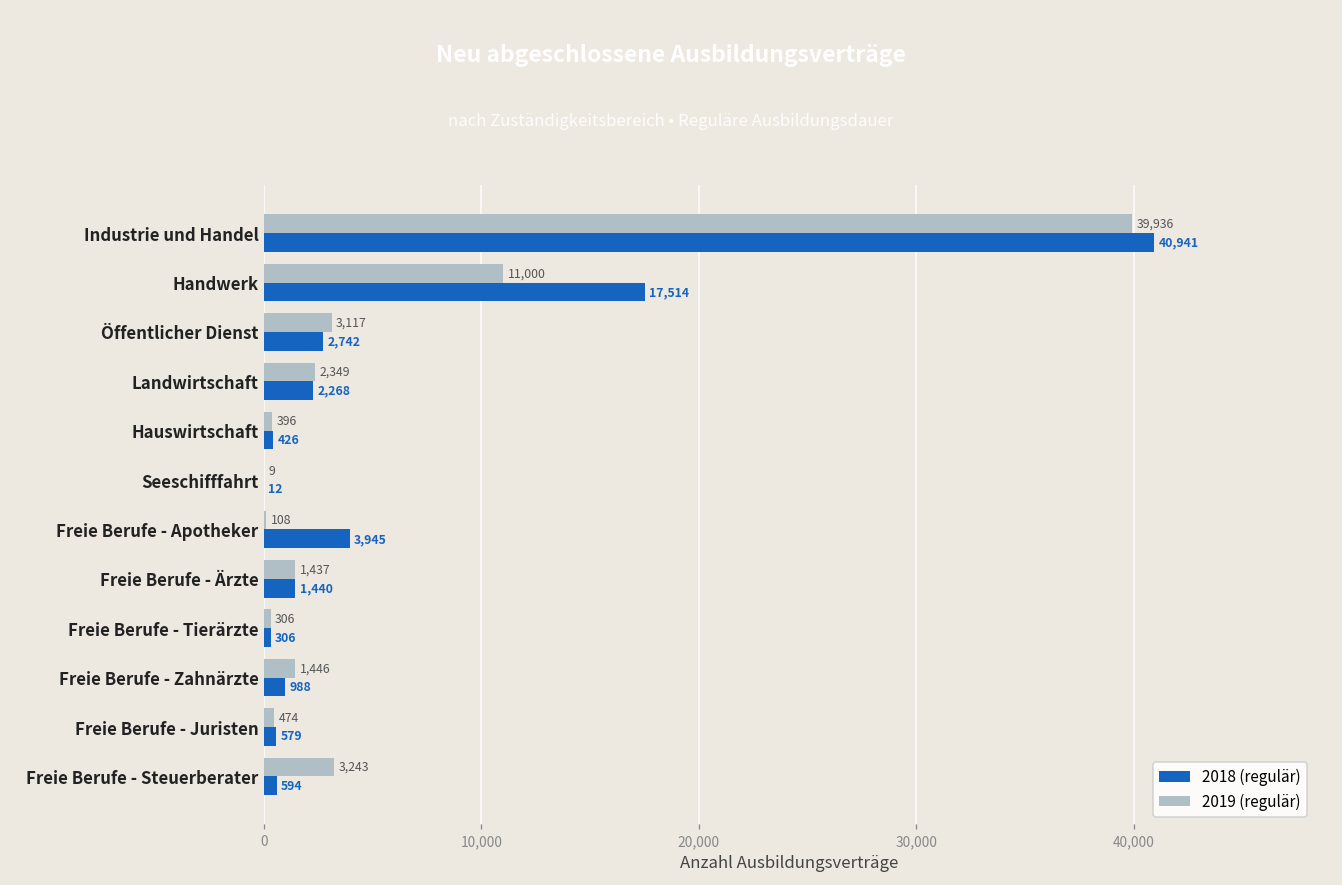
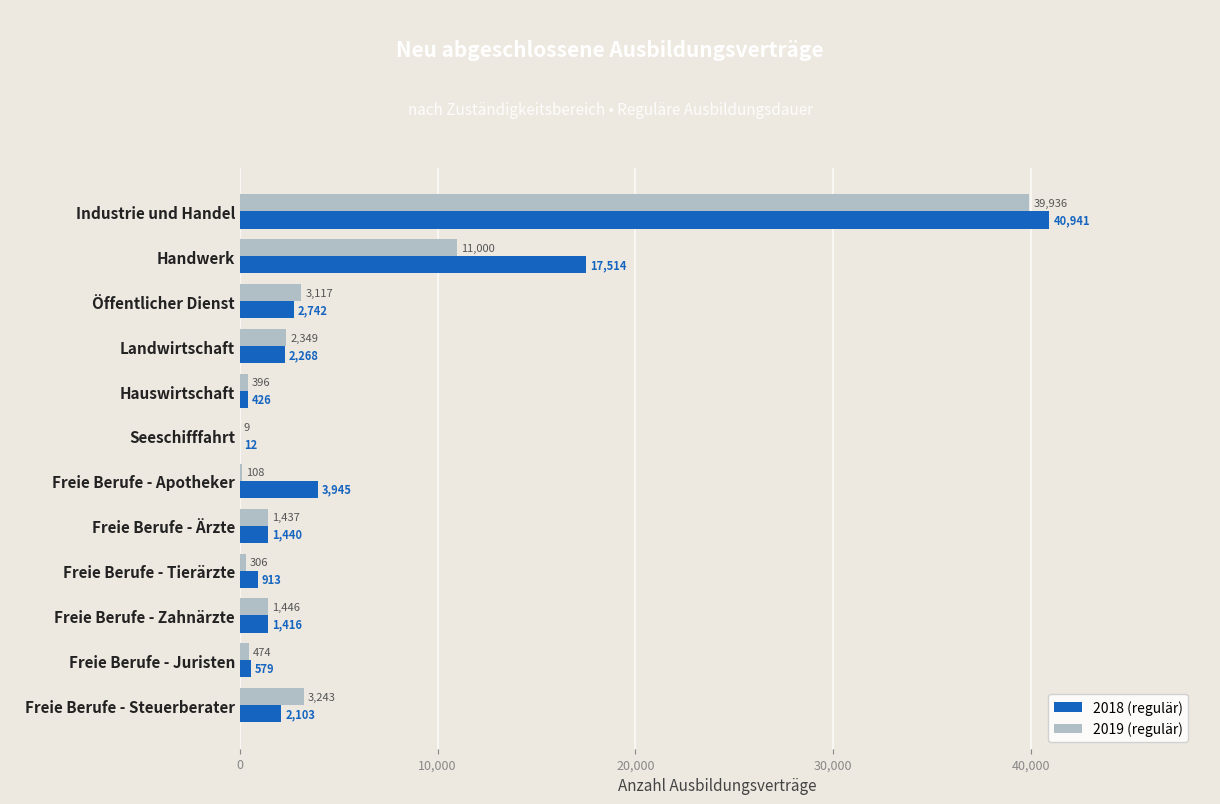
2018 (regulär), Freie Berufe - Tierärzte: 306 -> 913
2018 (regulär), Freie Berufe - Zahnärzte: 988 -> 1,416
2018 (regulär), Freie Berufe - Steuerberater: 594 -> 2,103
